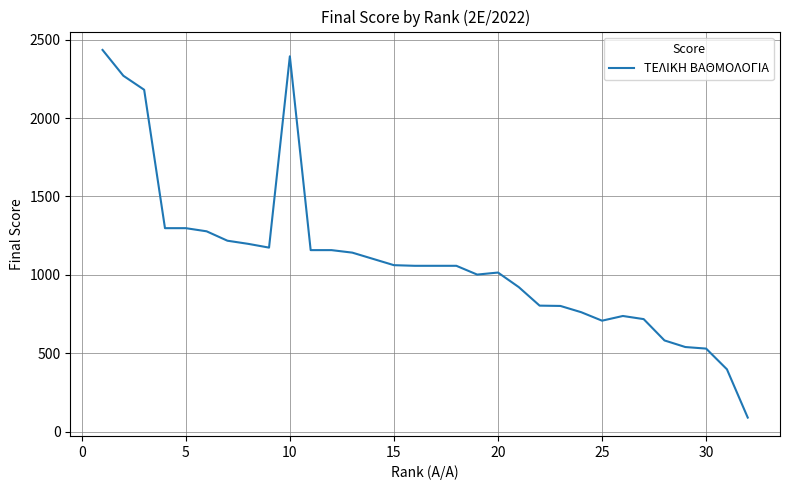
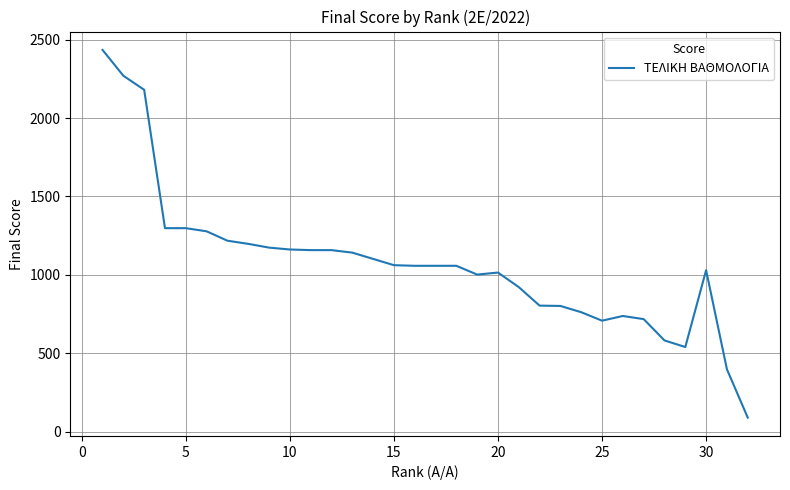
10: 2390 -> 1160
30: 530 -> 1030
